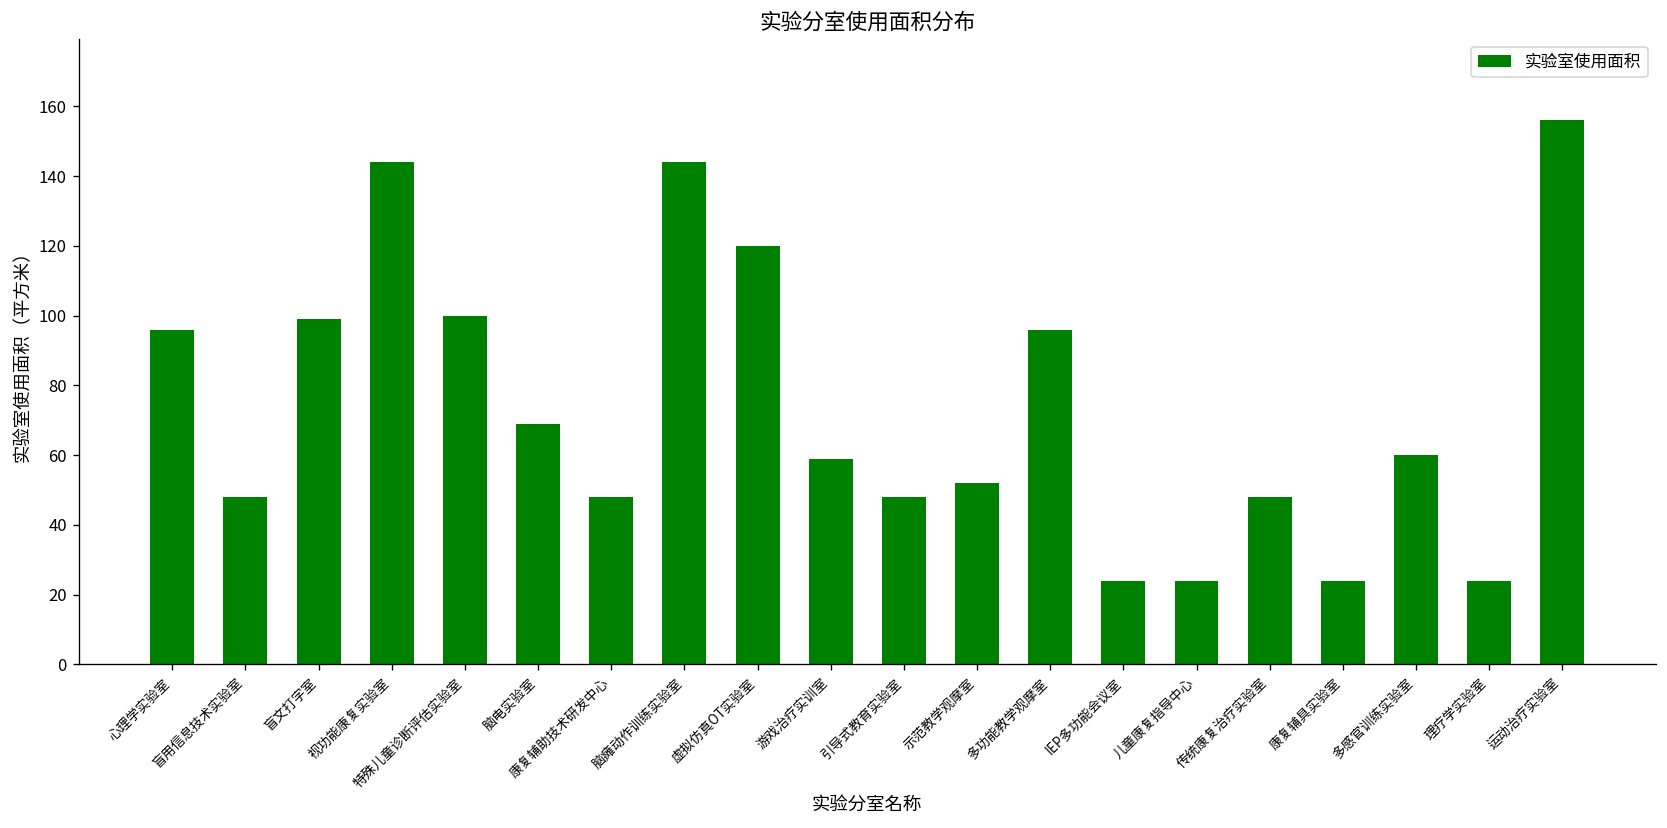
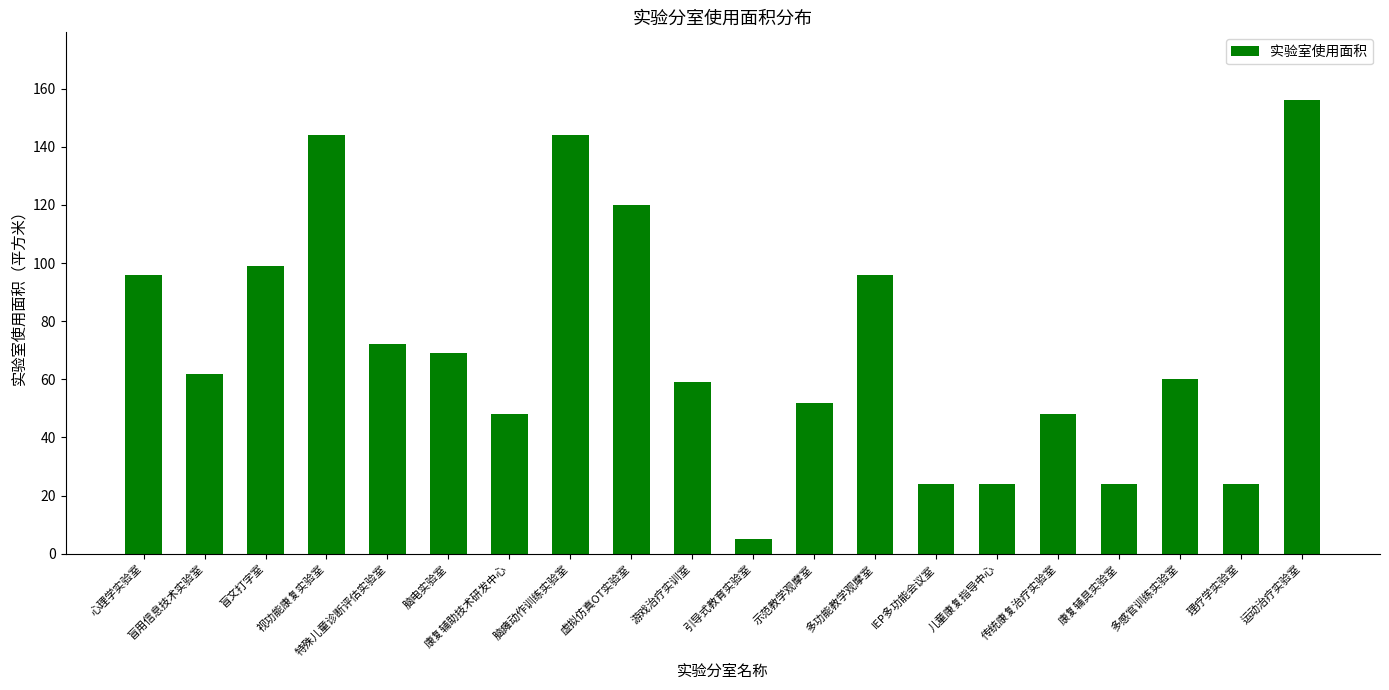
盲用信息技术实验室: 48 -> 62
特殊儿童诊断评估实验室: 100 -> 72
引导式教育实验室: 48 -> 5
